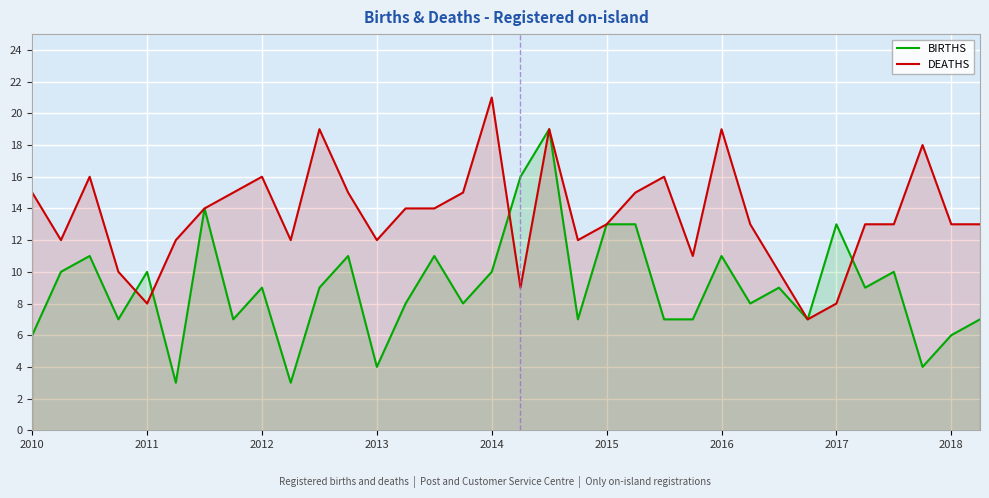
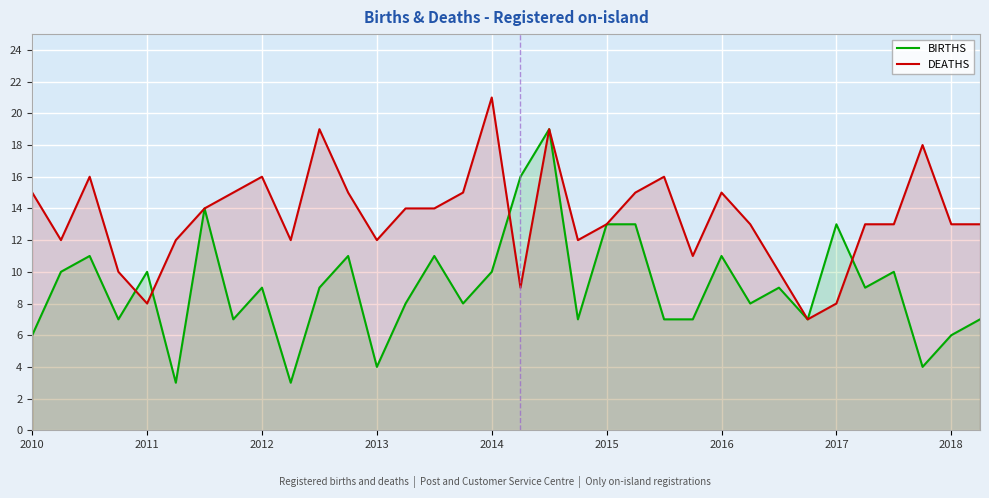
DEATHS, 2016: 19 -> 15
